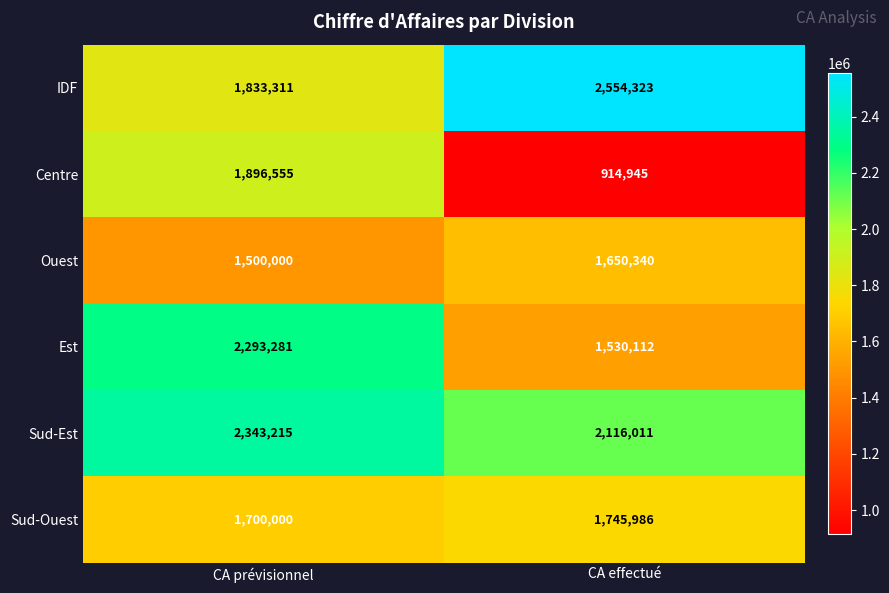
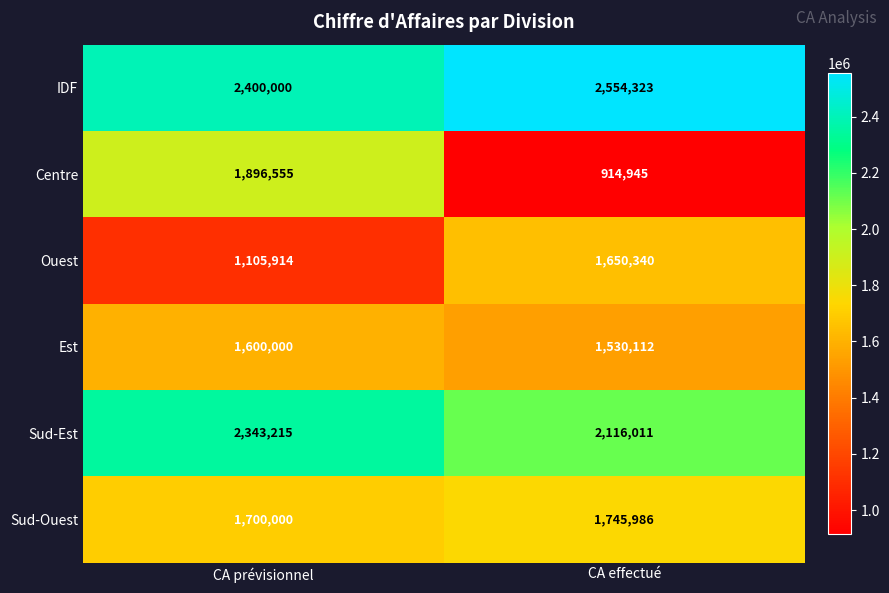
IDF, CA prévisionnel: 1,833,311 -> 2,400,000
Ouest, CA prévisionnel: 1,500,000 -> 1,105,914
Est, CA prévisionnel: 2,293,281 -> 1,600,000
